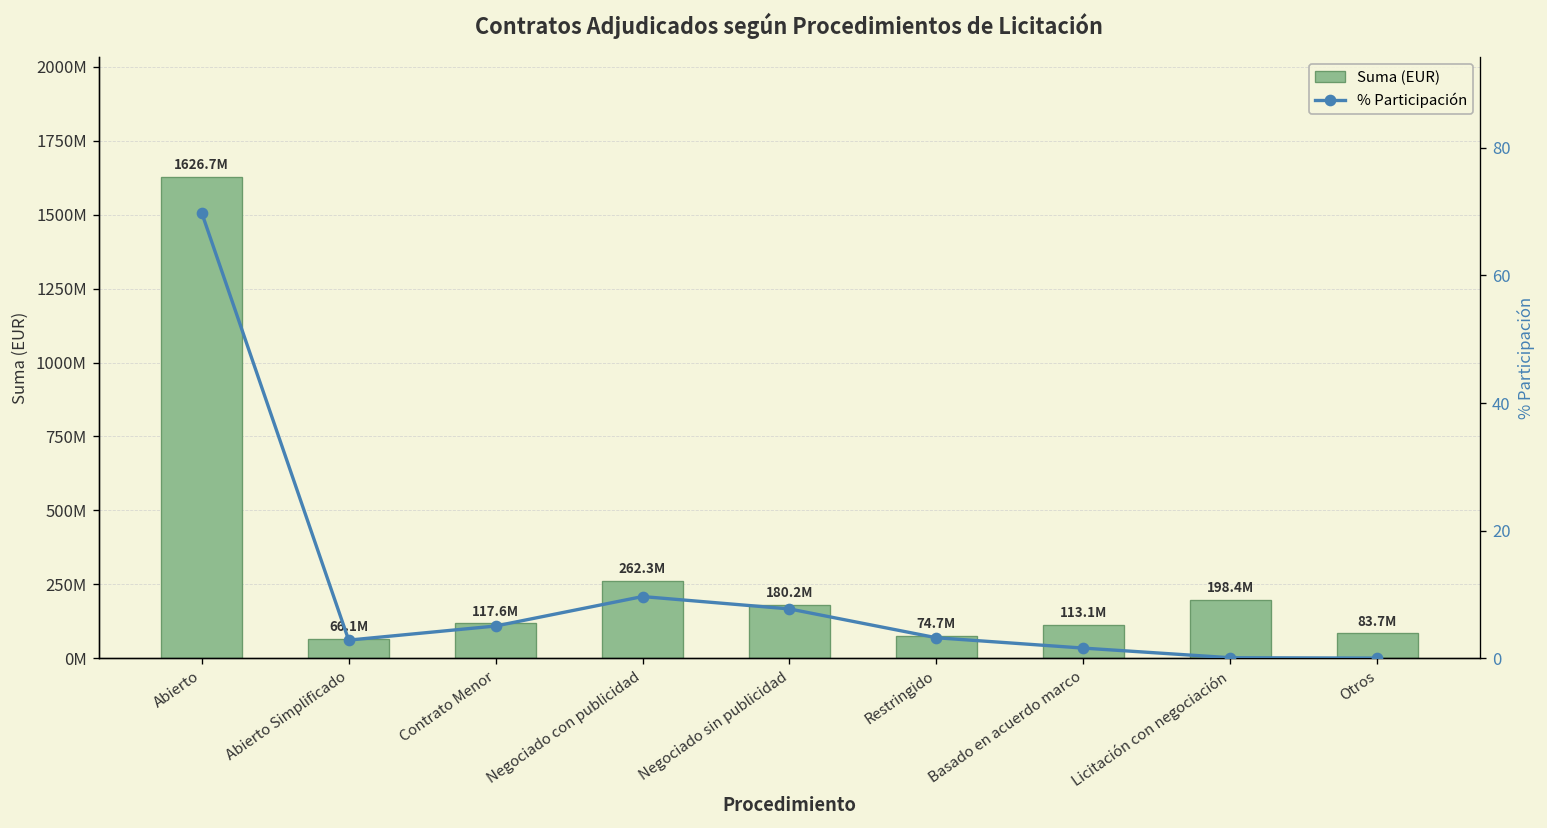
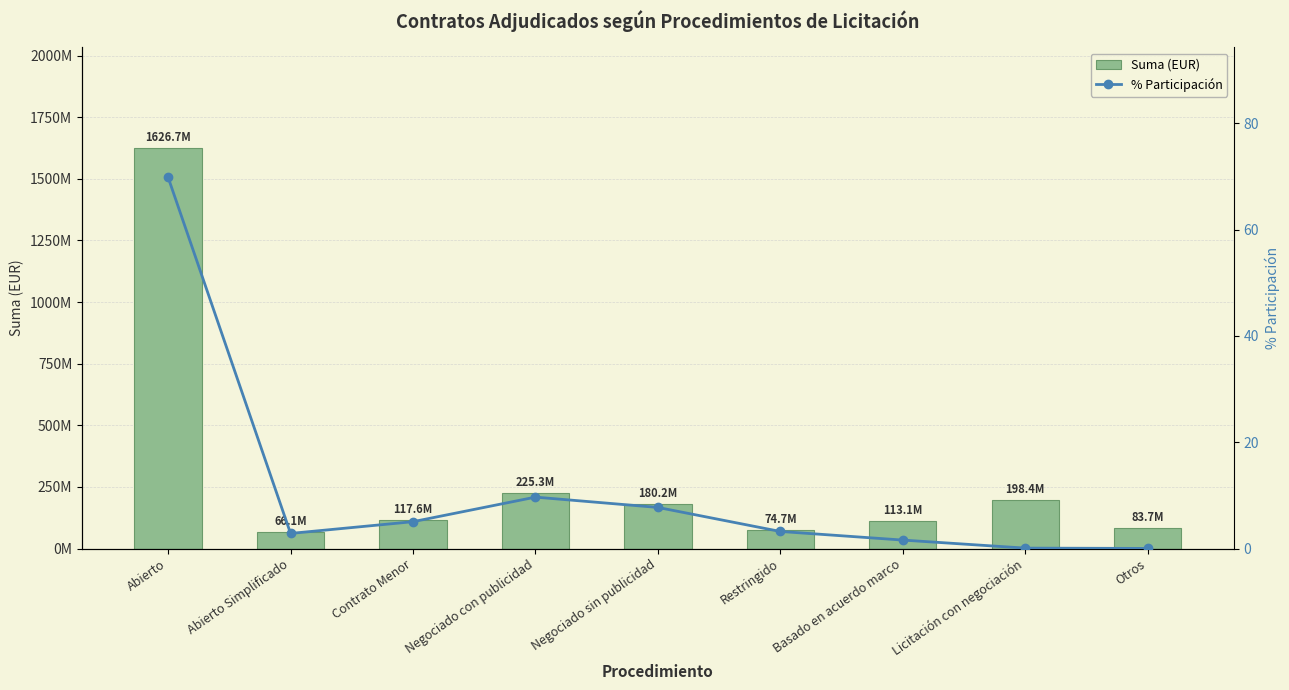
Suma (EUR), Negociado con publicidad: 262.3M -> 225.3M
